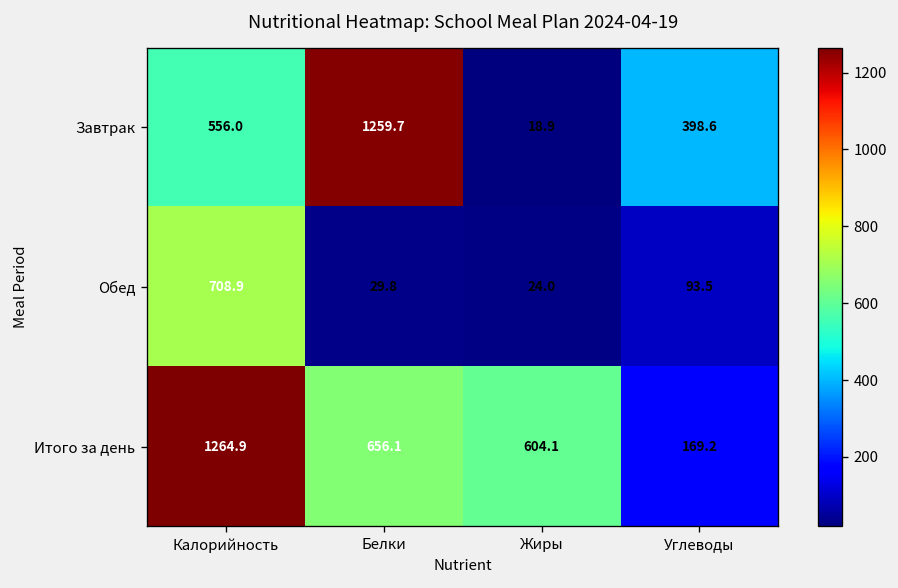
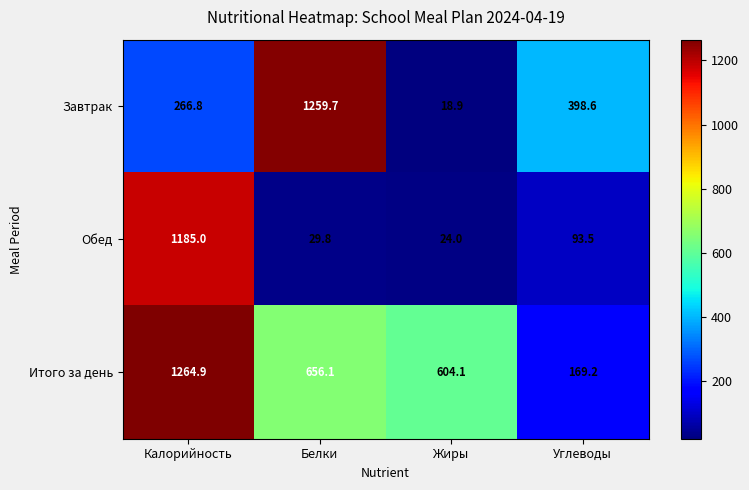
Завтрак, Калорийность: 556.0 -> 266.8
Обед, Калорийность: 708.9 -> 1185.0
